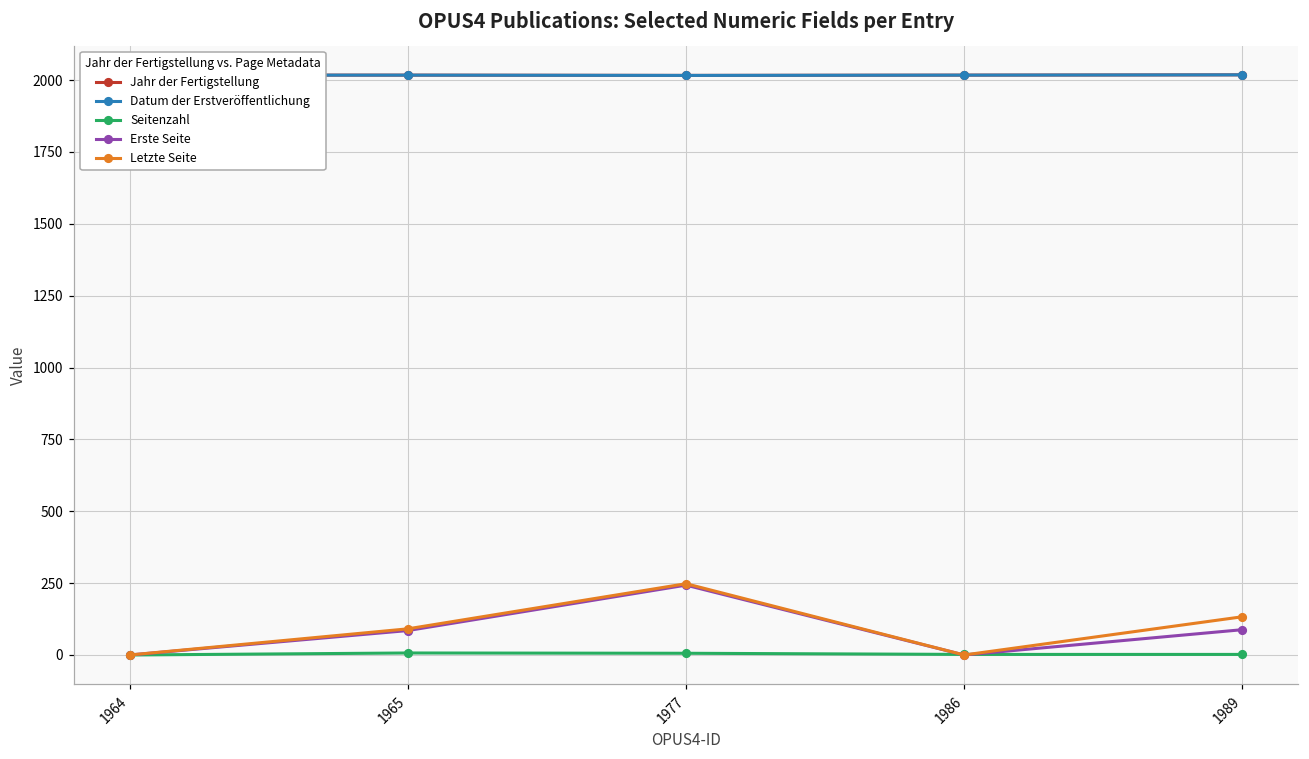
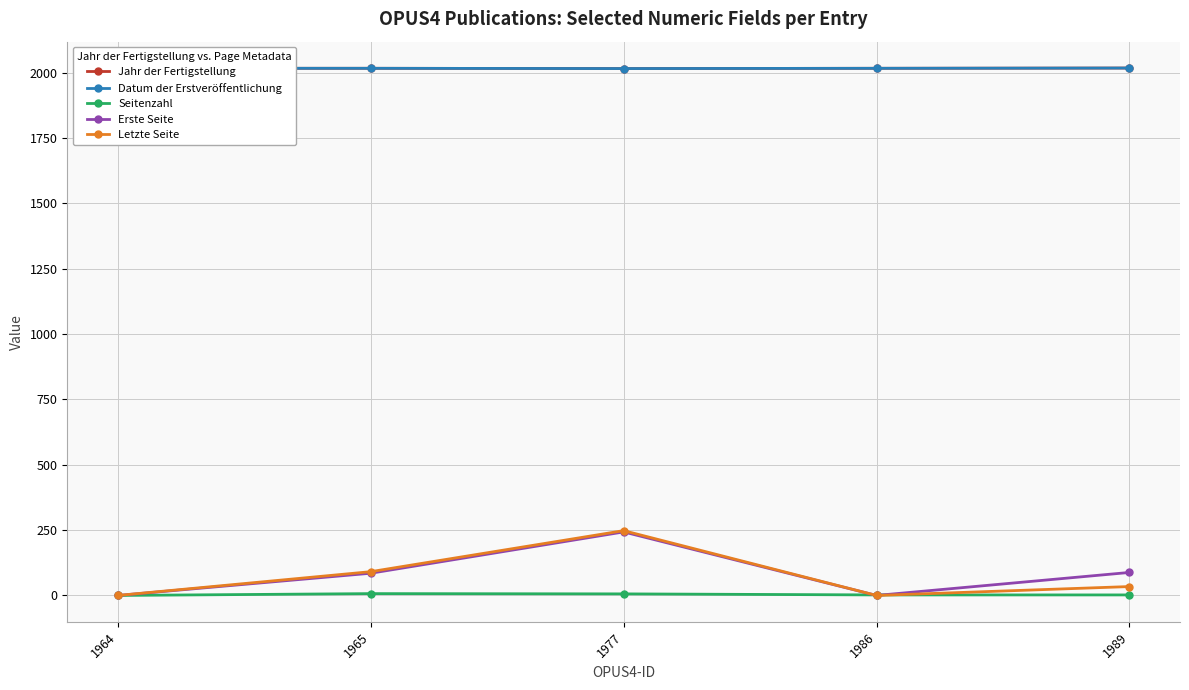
Letzte Seite, 1989: 130 -> 30
